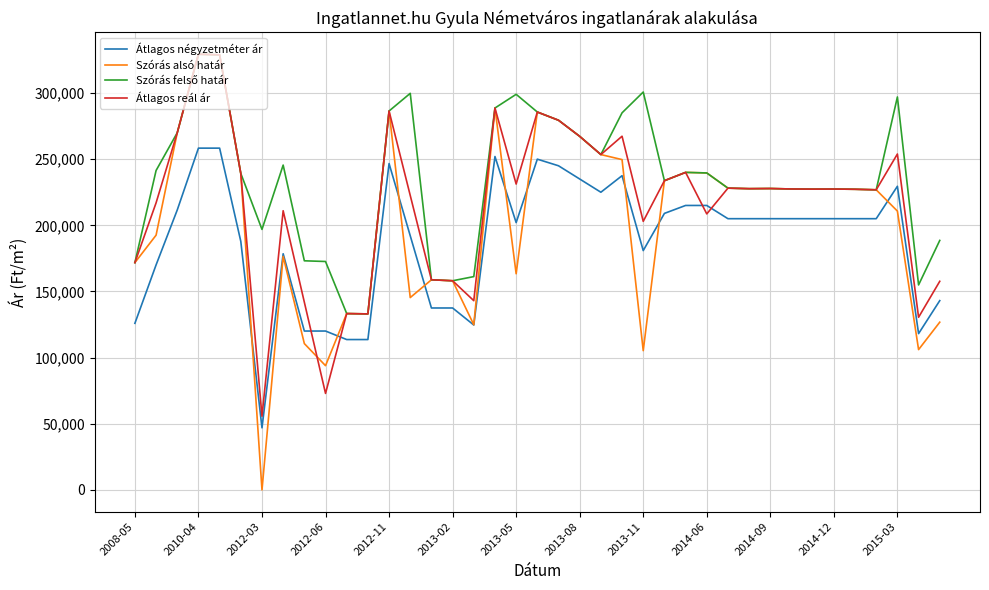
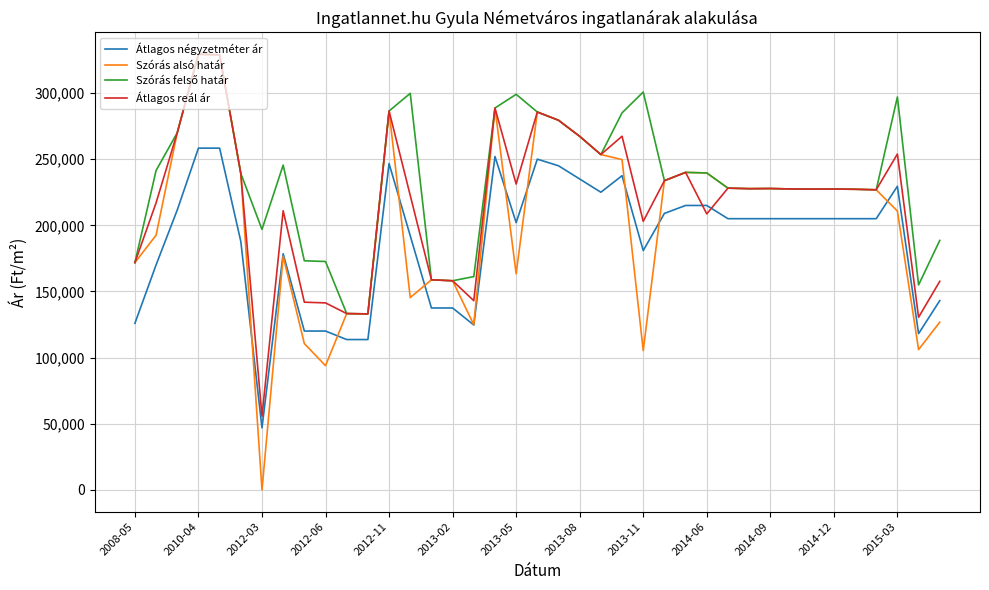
Átlagos reál ár, 2012-06: 73,000 -> 141,000
